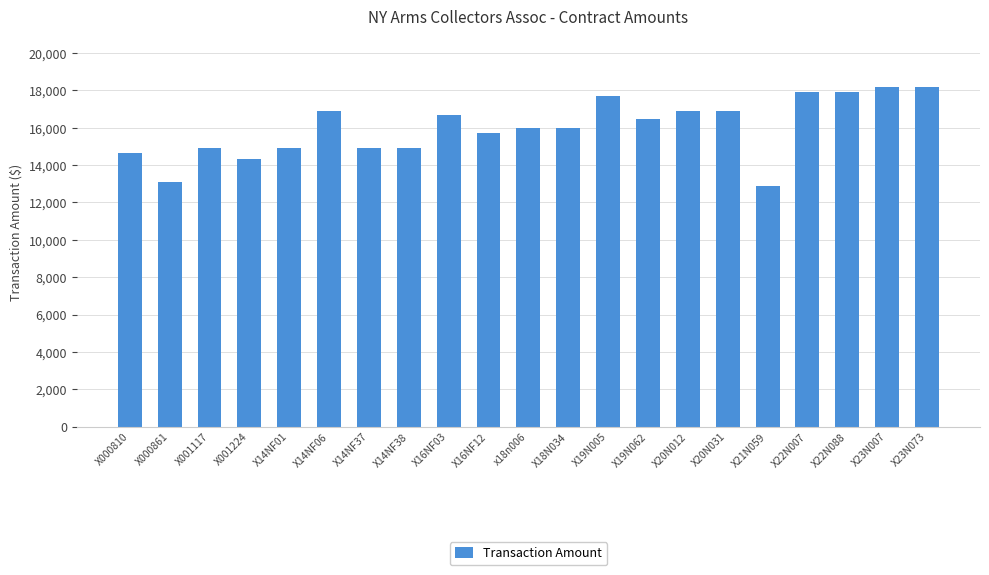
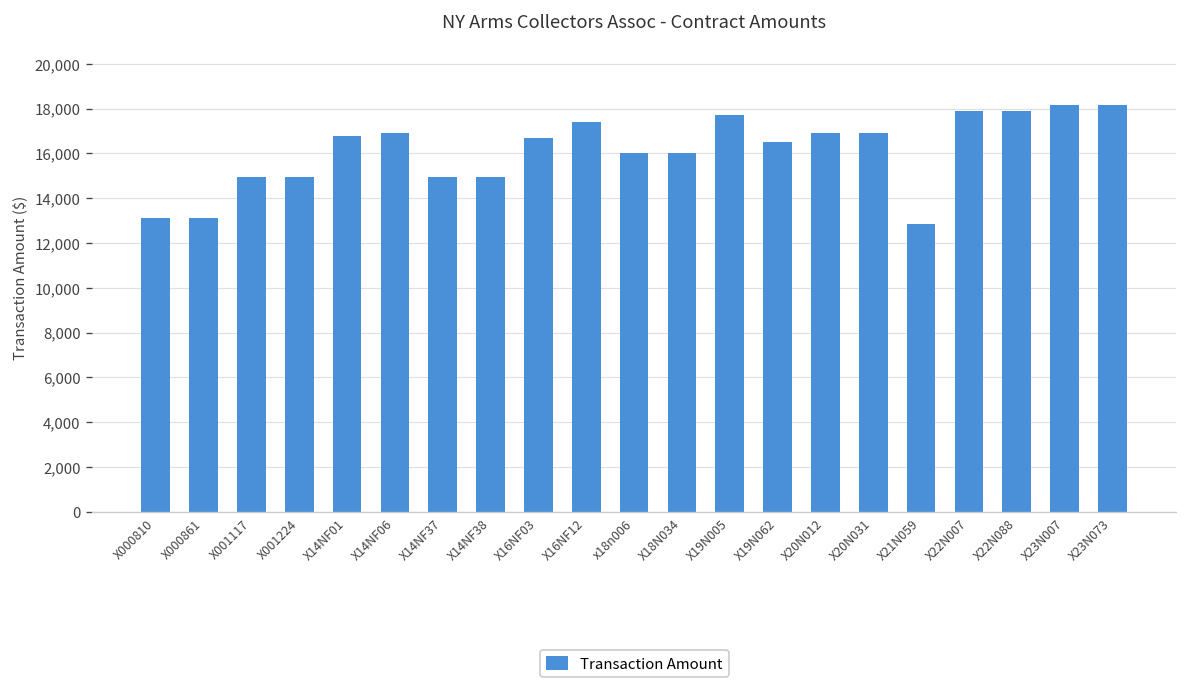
X000810: 14,700 -> 13,100
X001224: 14,300 -> 14,900
X14NF01: 14,900 -> 16,800
X16NF12: 15,700 -> 17,400
